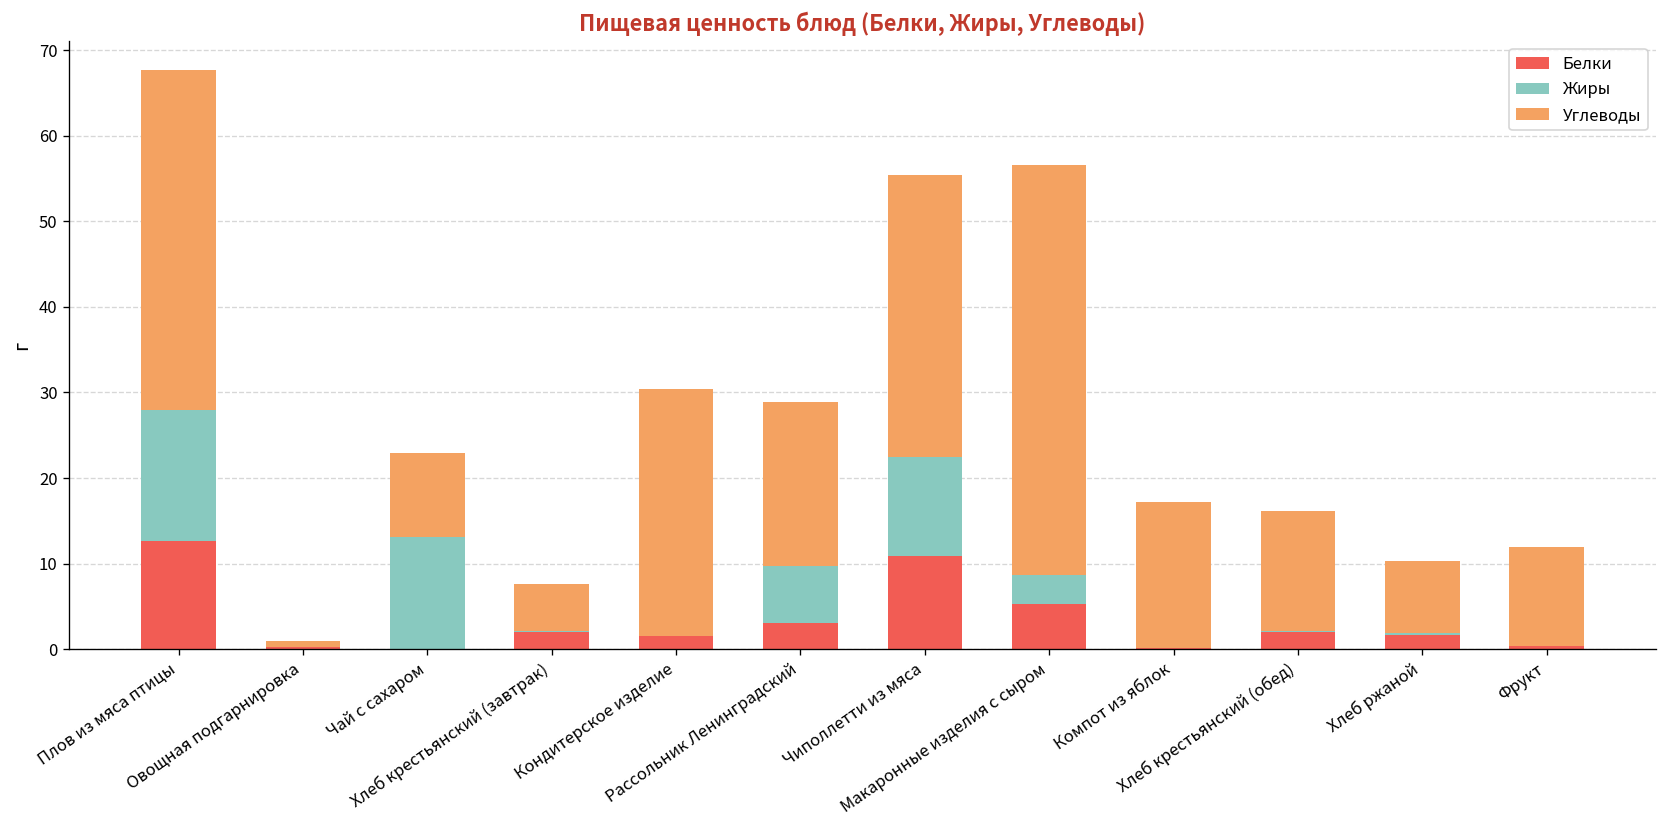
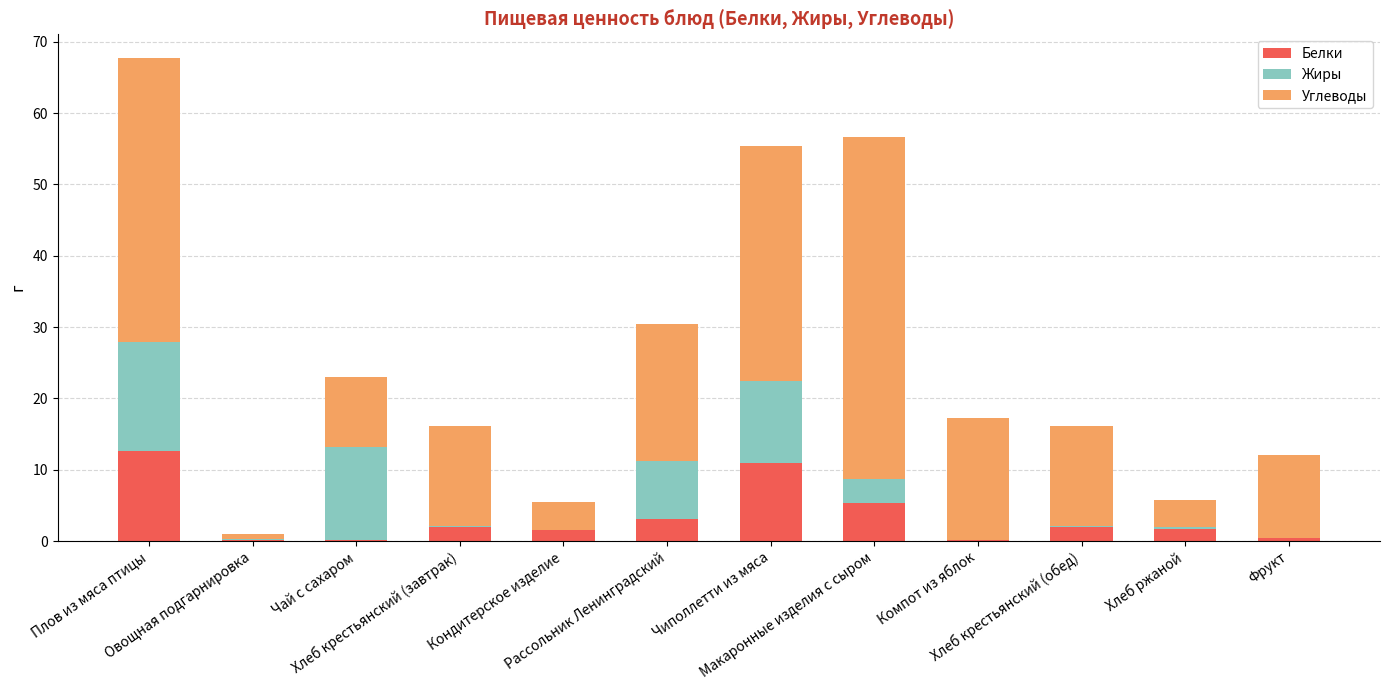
Углеводы, Хлеб крестьянский (завтрак): 5 -> 14
Углеводы, Кондитерское изделие: 29 -> 4
Жиры, Рассольник Ленинградский: 7 -> 8
Углеводы, Хлеб ржаной: 8 -> 4
